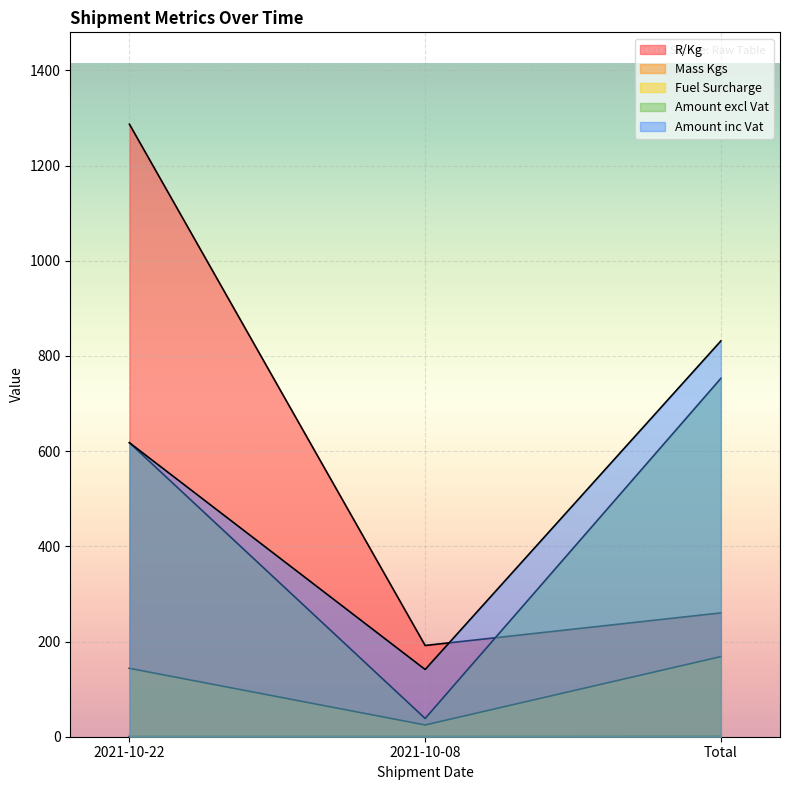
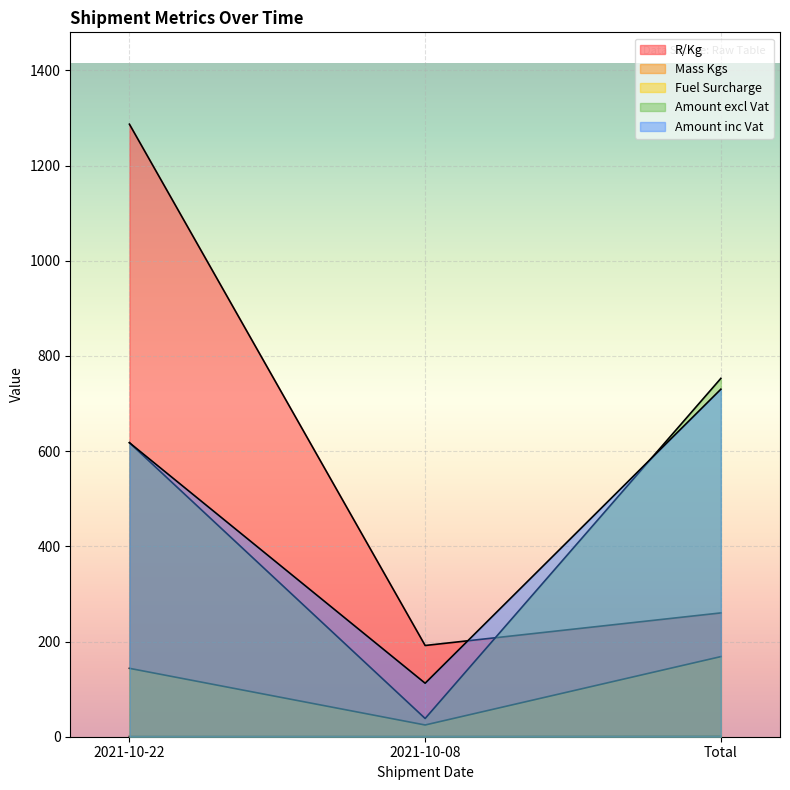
Amount inc Vat, 2021-10-08: 140 -> 110
Amount inc Vat, Total: 830 -> 730
